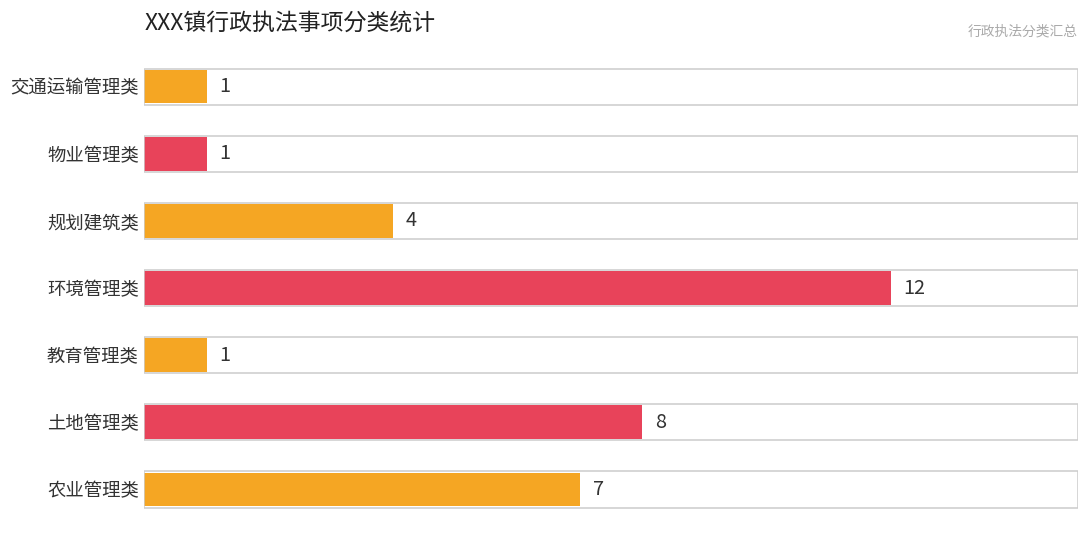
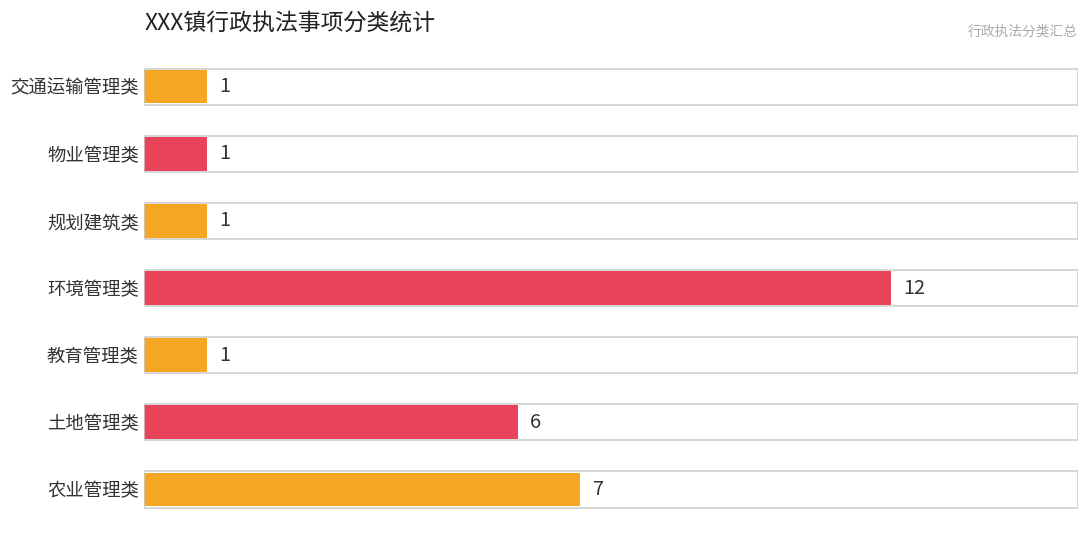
规划建筑类: 4 -> 1
土地管理类: 8 -> 6
